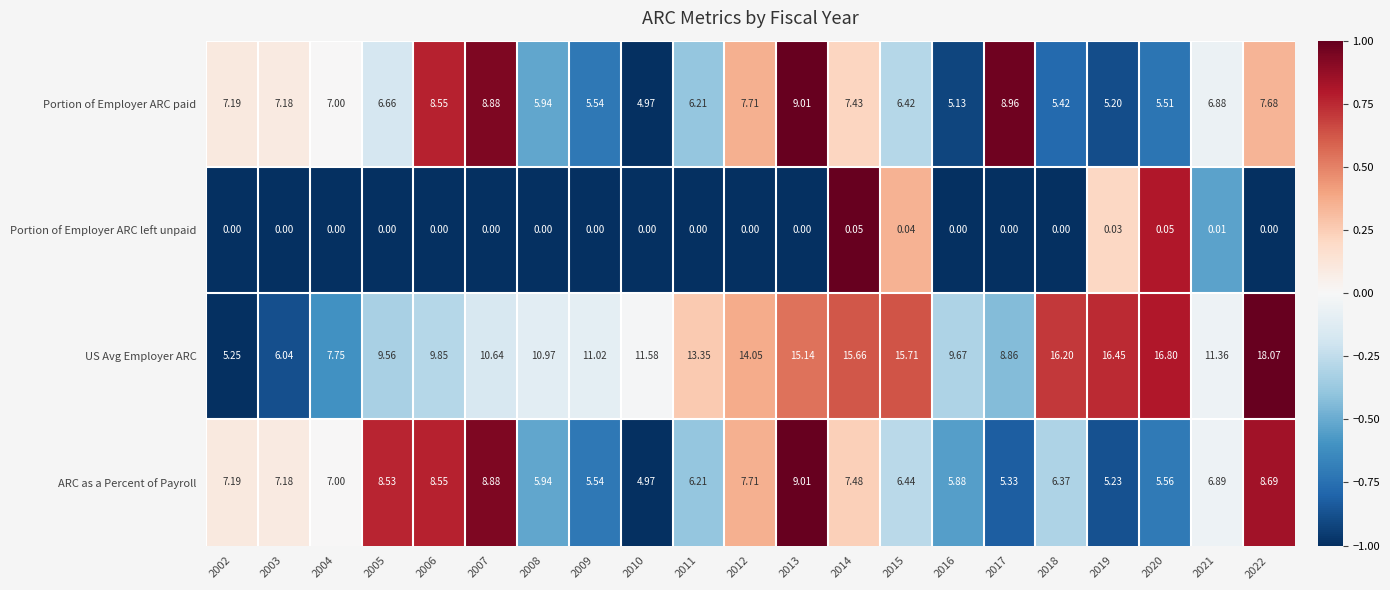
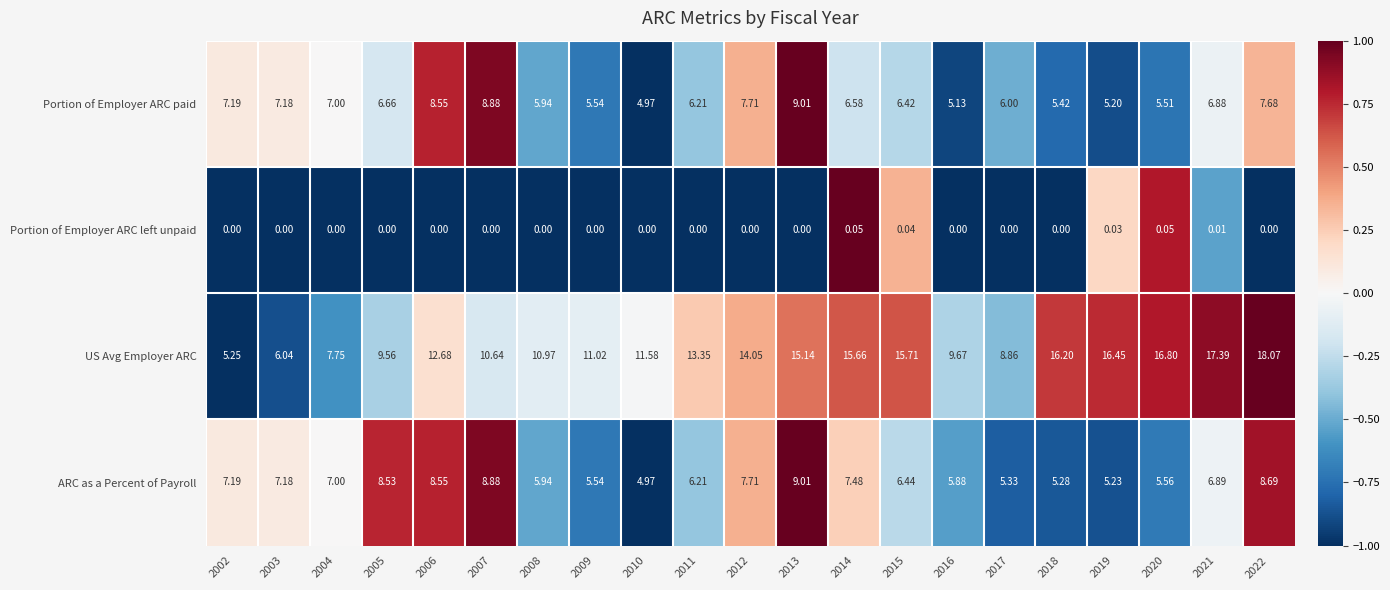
Portion of Employer ARC paid, 2014: 7.43 -> 6.58
Portion of Employer ARC paid, 2017: 8.96 -> 6.00
US Avg Employer ARC, 2006: 9.85 -> 12.68
US Avg Employer ARC, 2021: 11.36 -> 17.39
ARC as a Percent of Payroll, 2018: 6.37 -> 5.28
